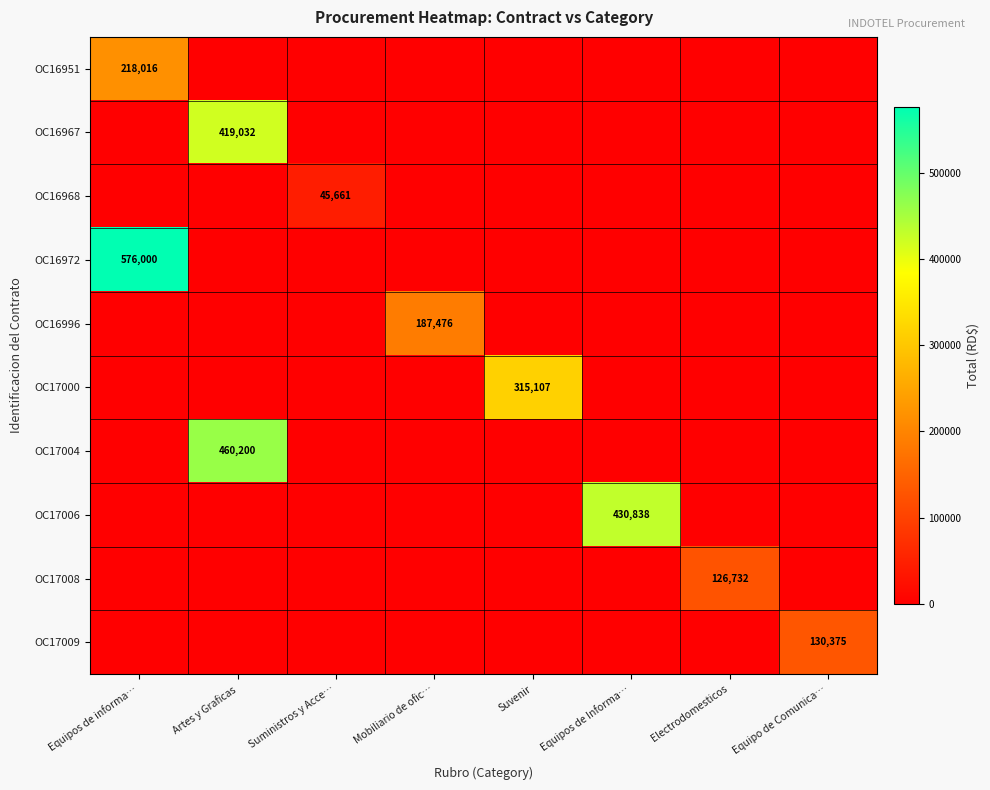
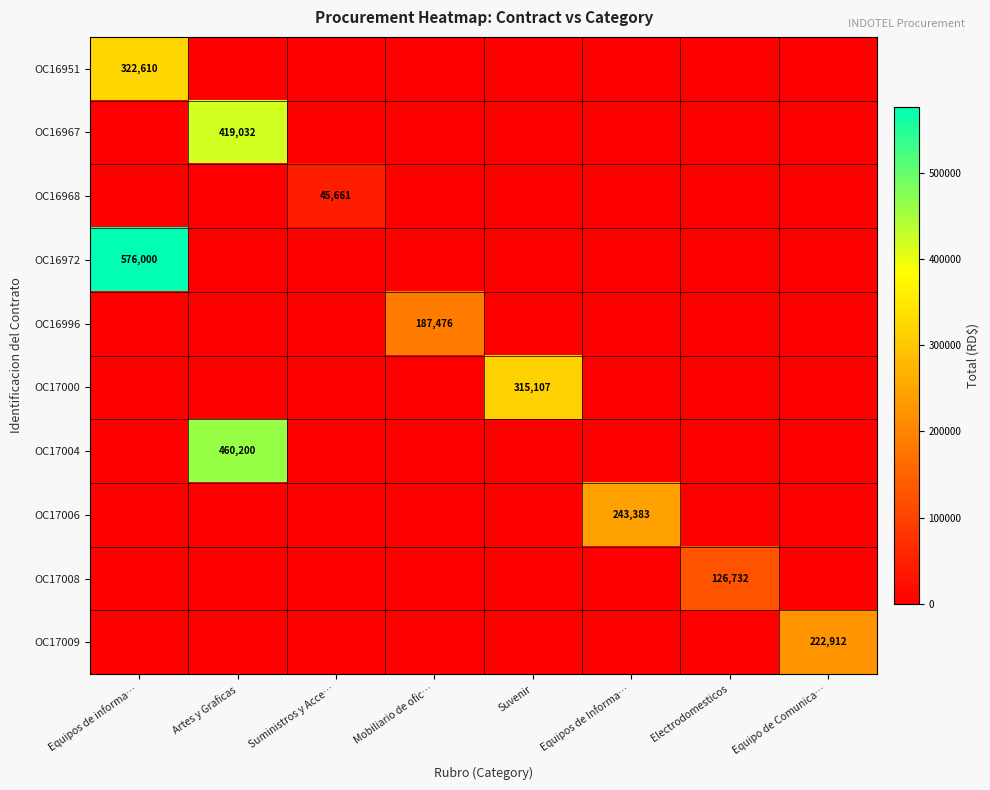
OC16951, Equipos de informa…: 218,016 -> 322,610
OC17006, Equipos de Informa…: 430,838 -> 243,383
OC17009, Equipo de Comunica…: 130,375 -> 222,912
